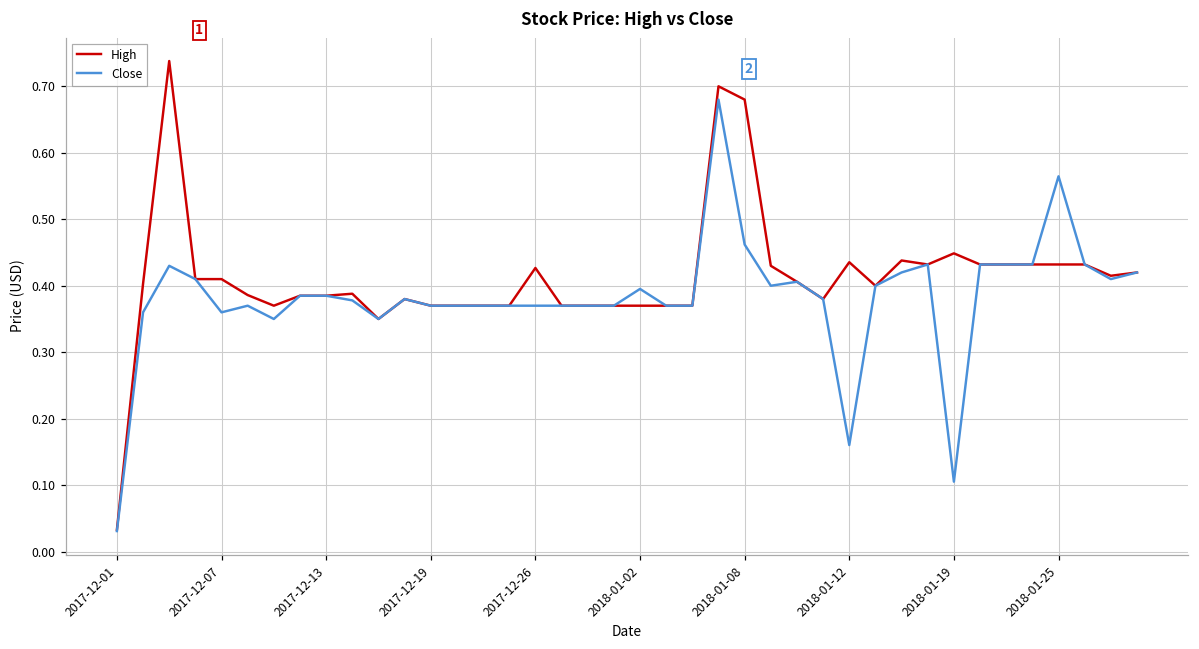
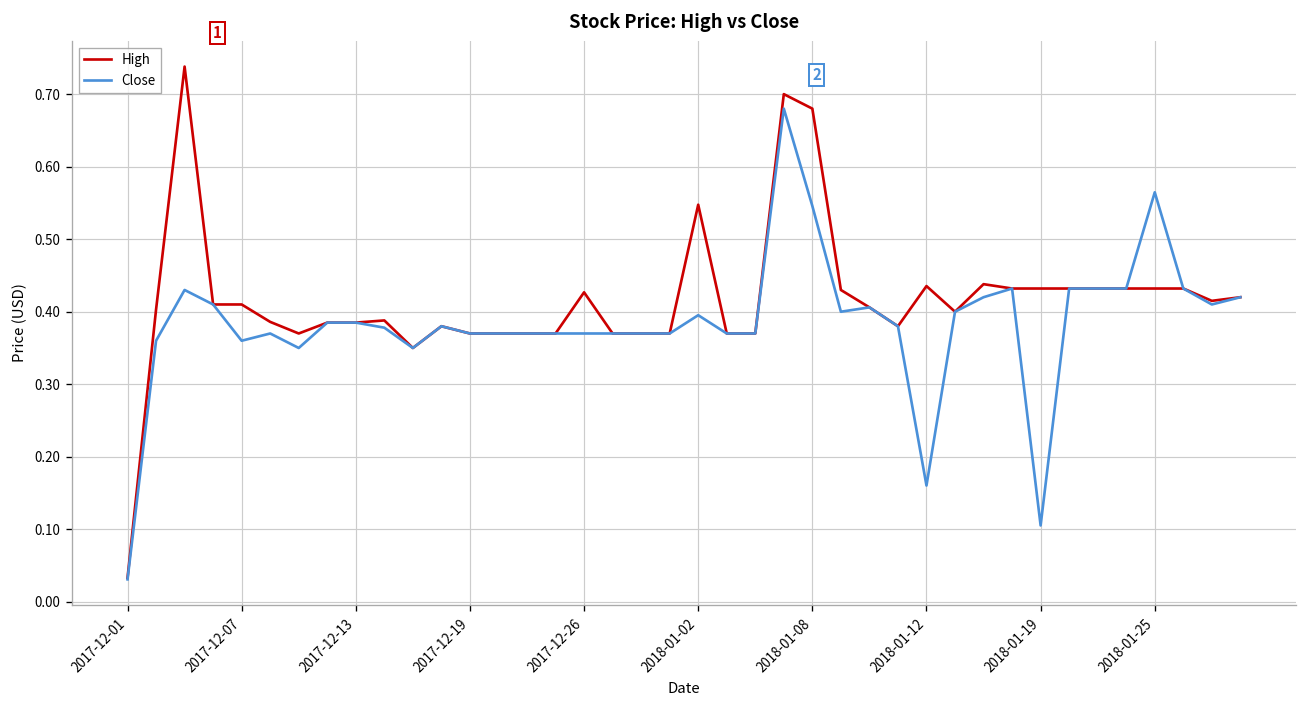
High, 2018-01-02: 0.37 -> 0.55
Close, 2018-01-08: 0.46 -> 0.55
High, 2018-01-19: 0.45 -> 0.43
